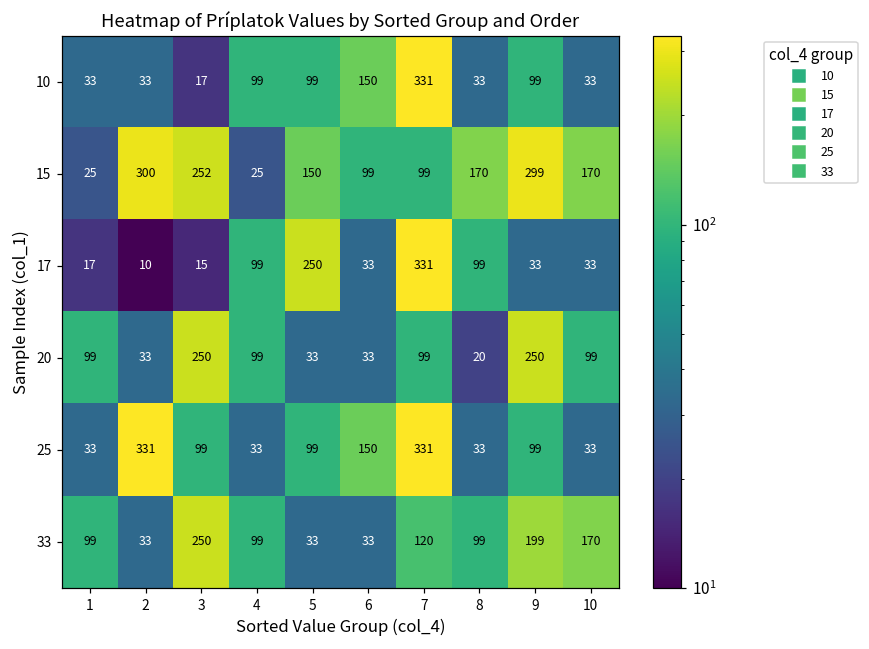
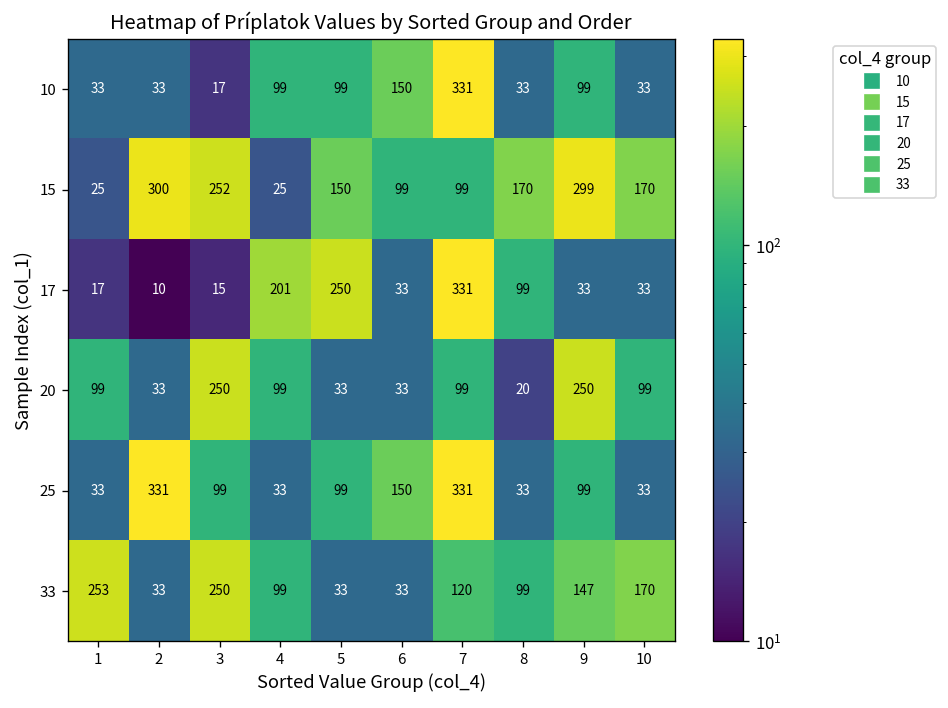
17, 4: 99 -> 201
33, 1: 99 -> 253
33, 9: 199 -> 147
